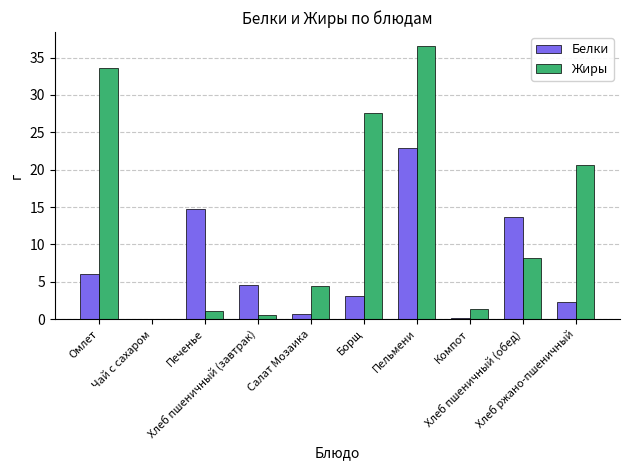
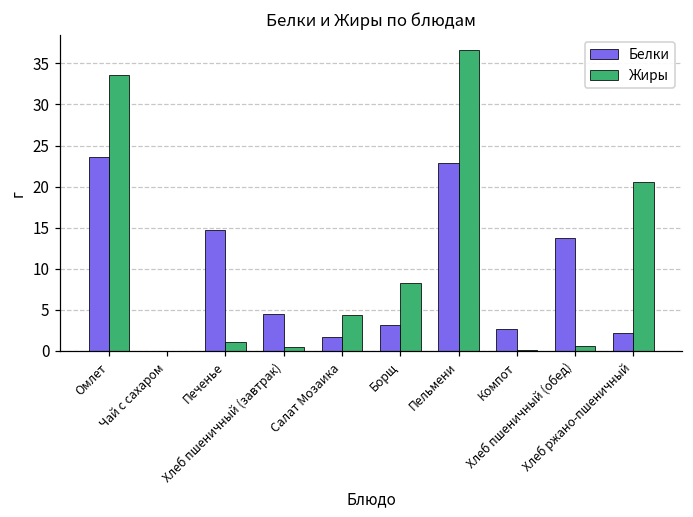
Белки, Омлет: 6 -> 24
Белки, Салат Мозаика: 1 -> 2
Жиры, Борщ: 28 -> 8
Белки, Компот: 0 -> 3
Жиры, Компот: 1 -> 0
Жиры, Хлеб пшеничный (обед): 8 -> 1
